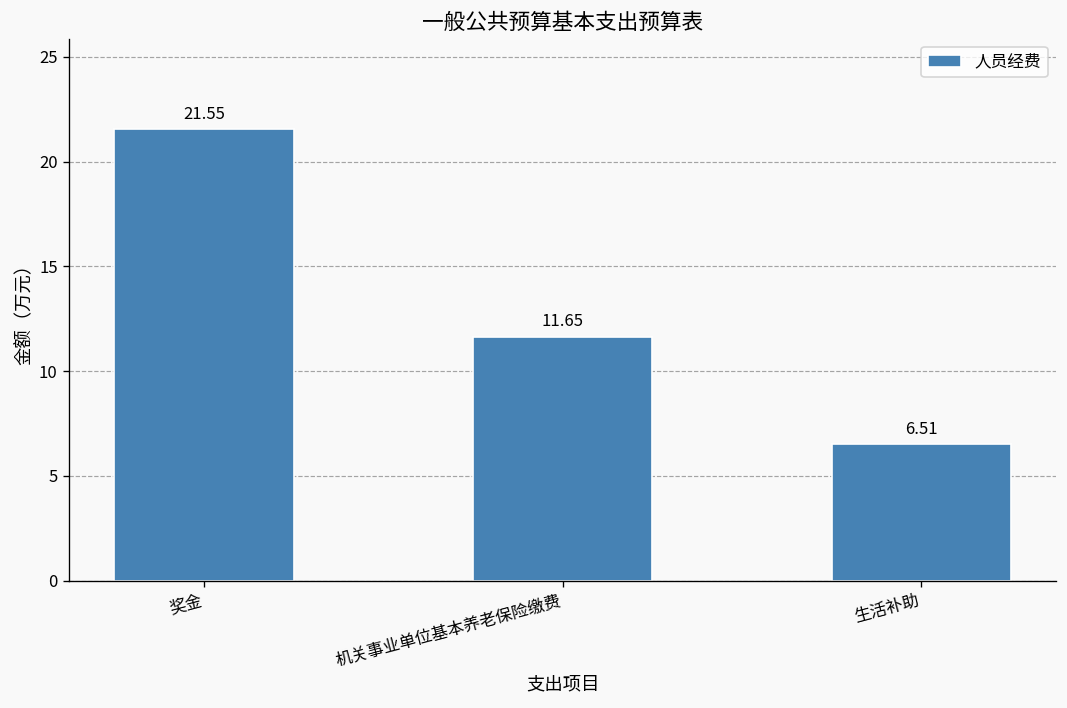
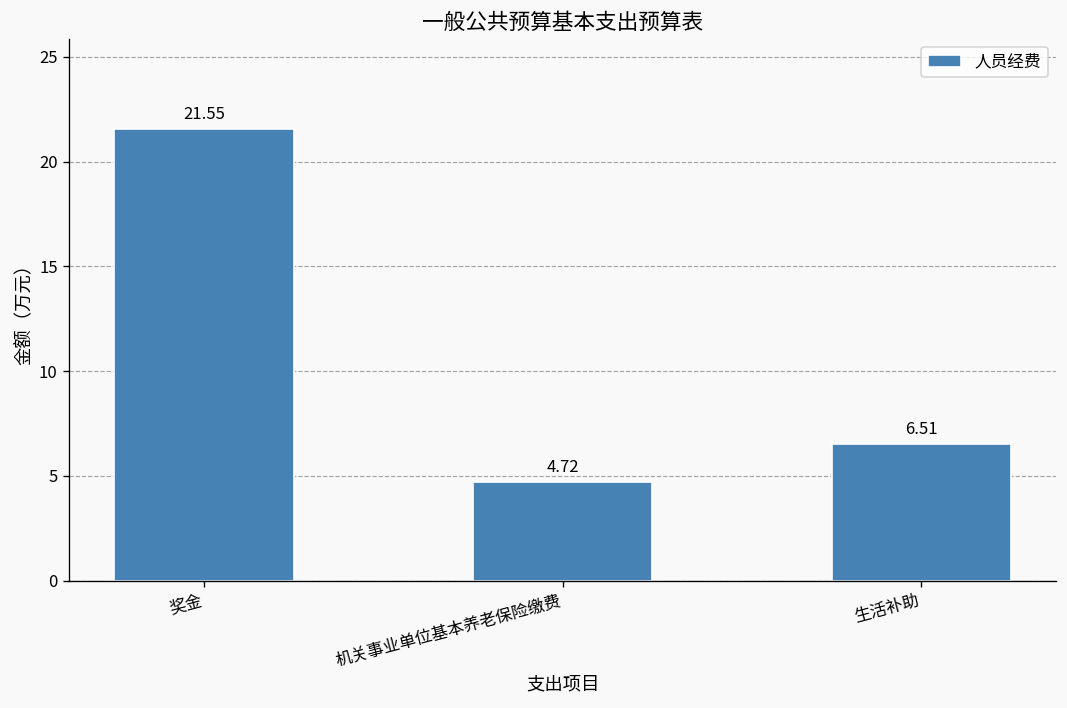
机关事业单位基本养老保险缴费: 11.65 -> 4.72
